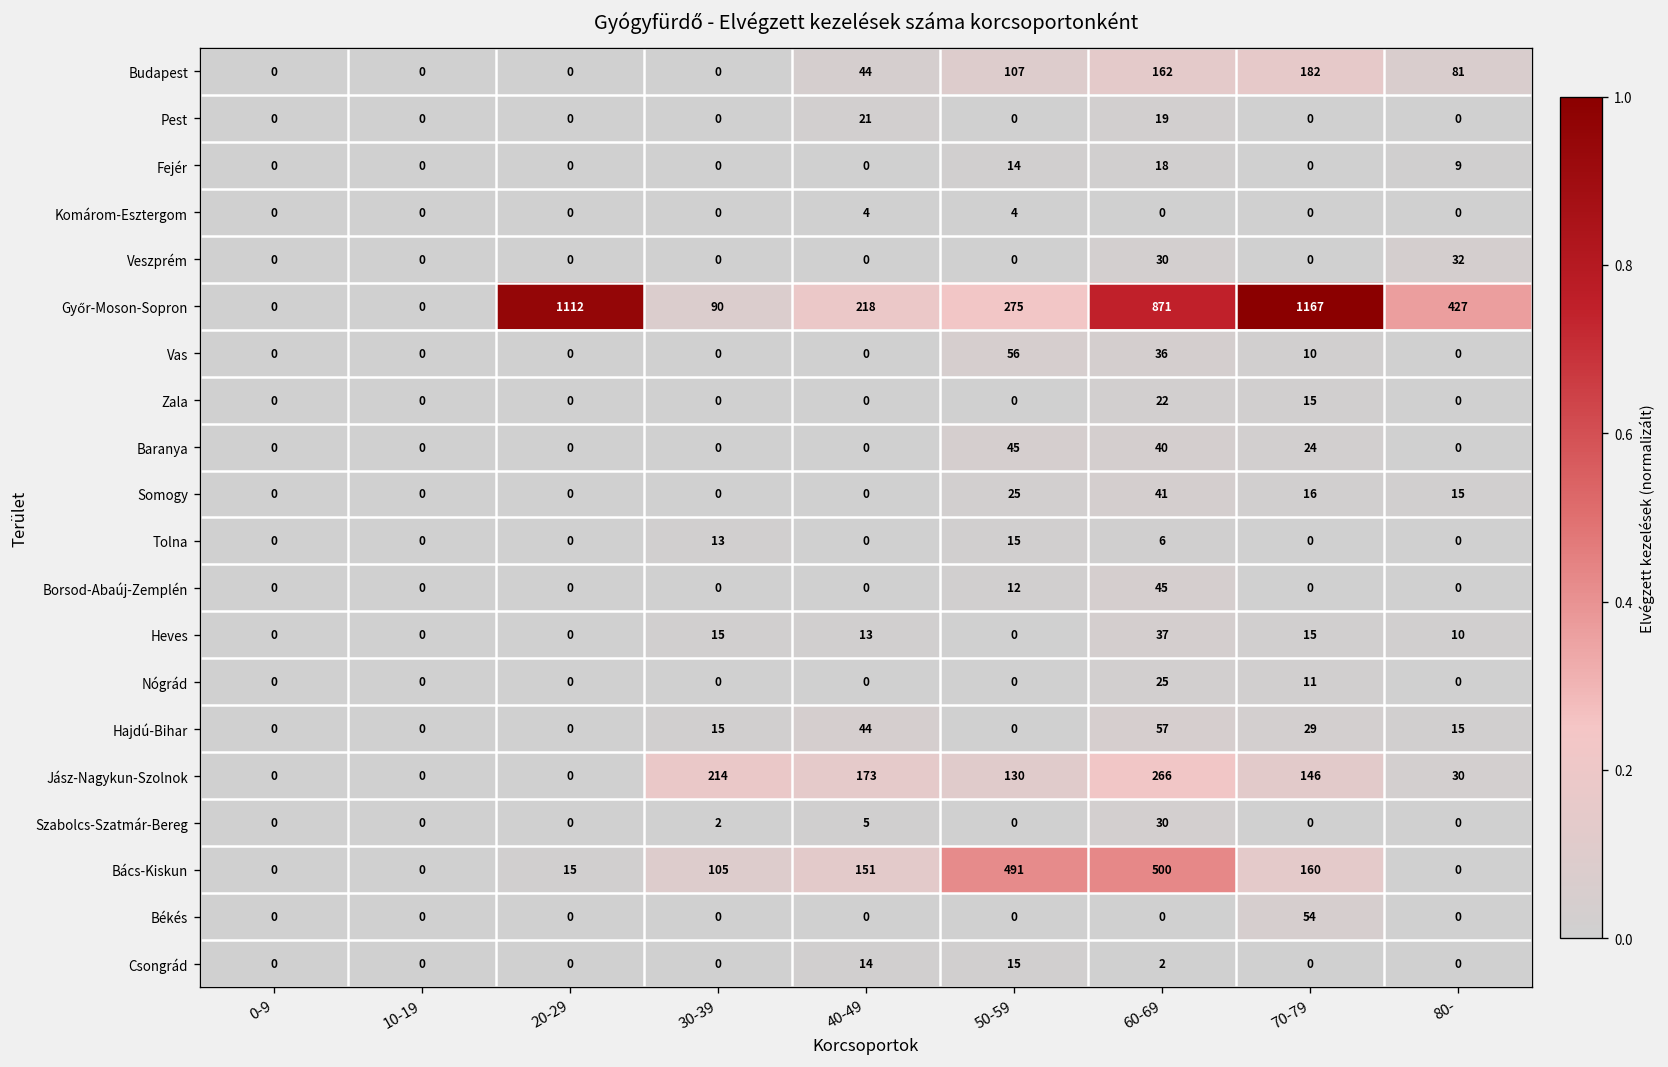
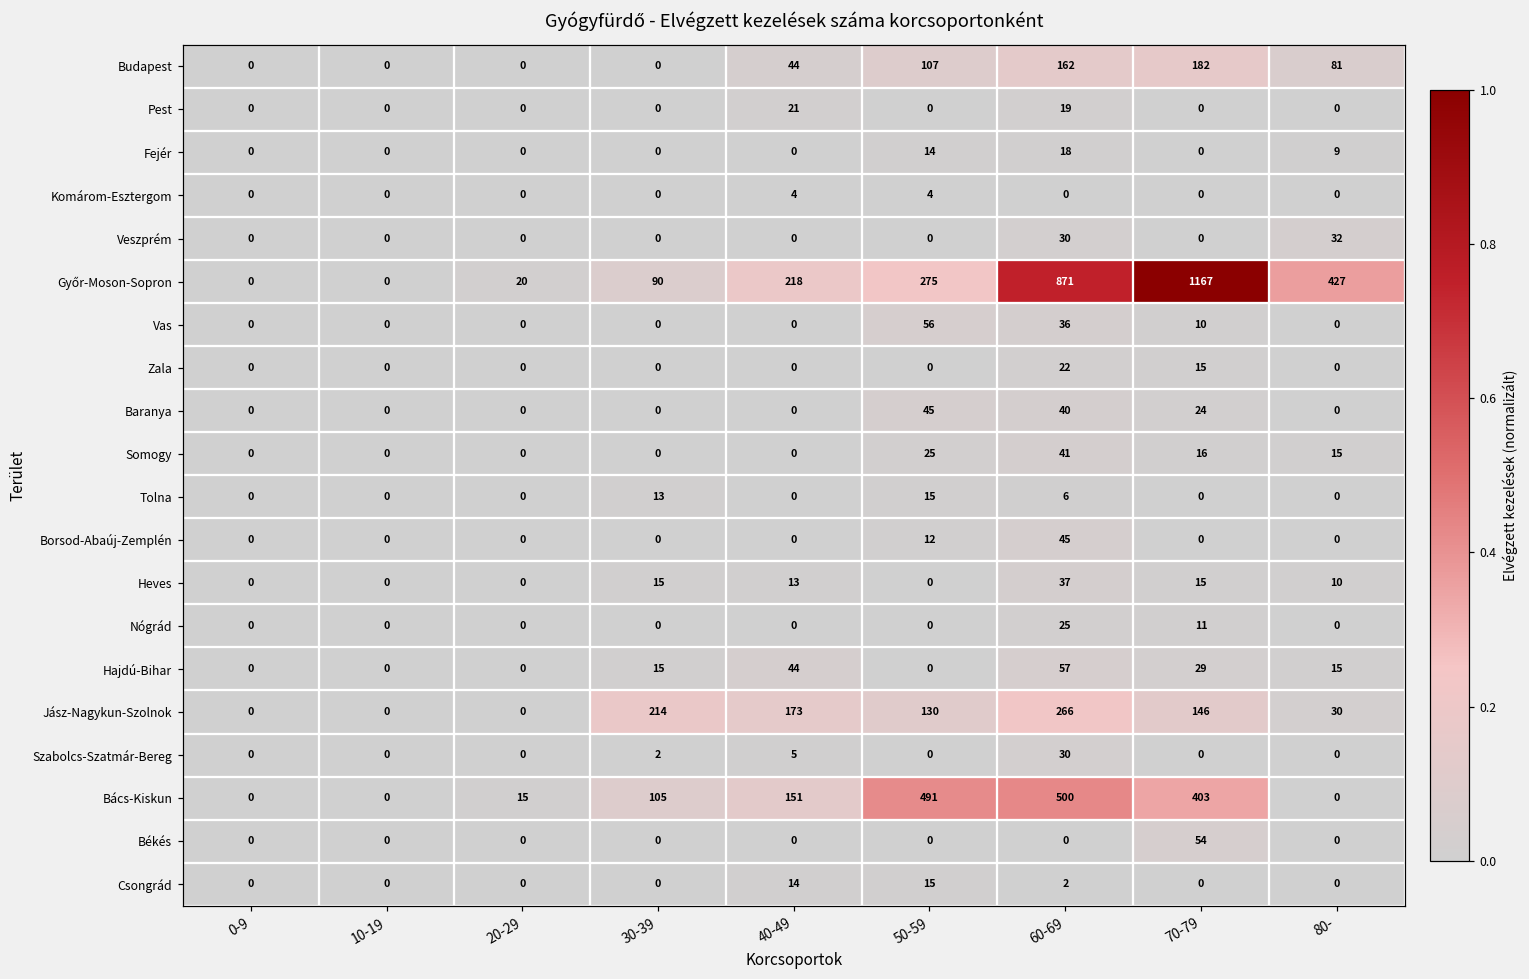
Győr-Moson-Sopron, 20-29: 1112 -> 20
Bács-Kiskun, 70-79: 160 -> 403
